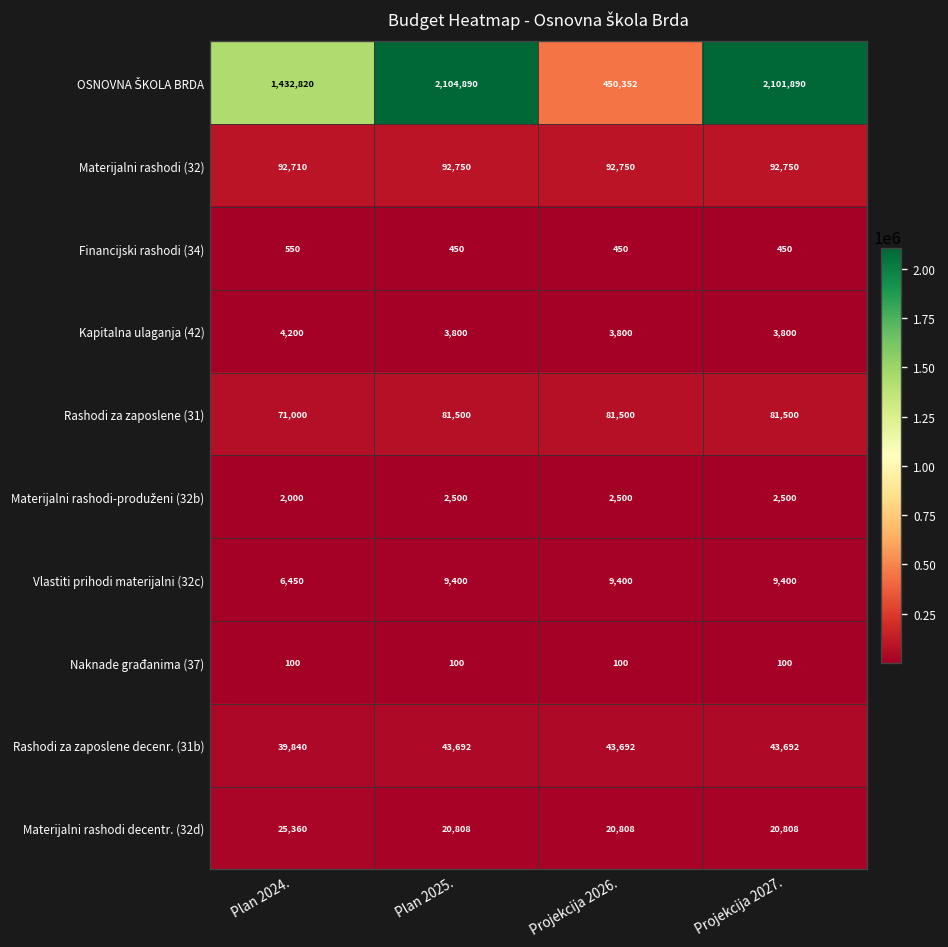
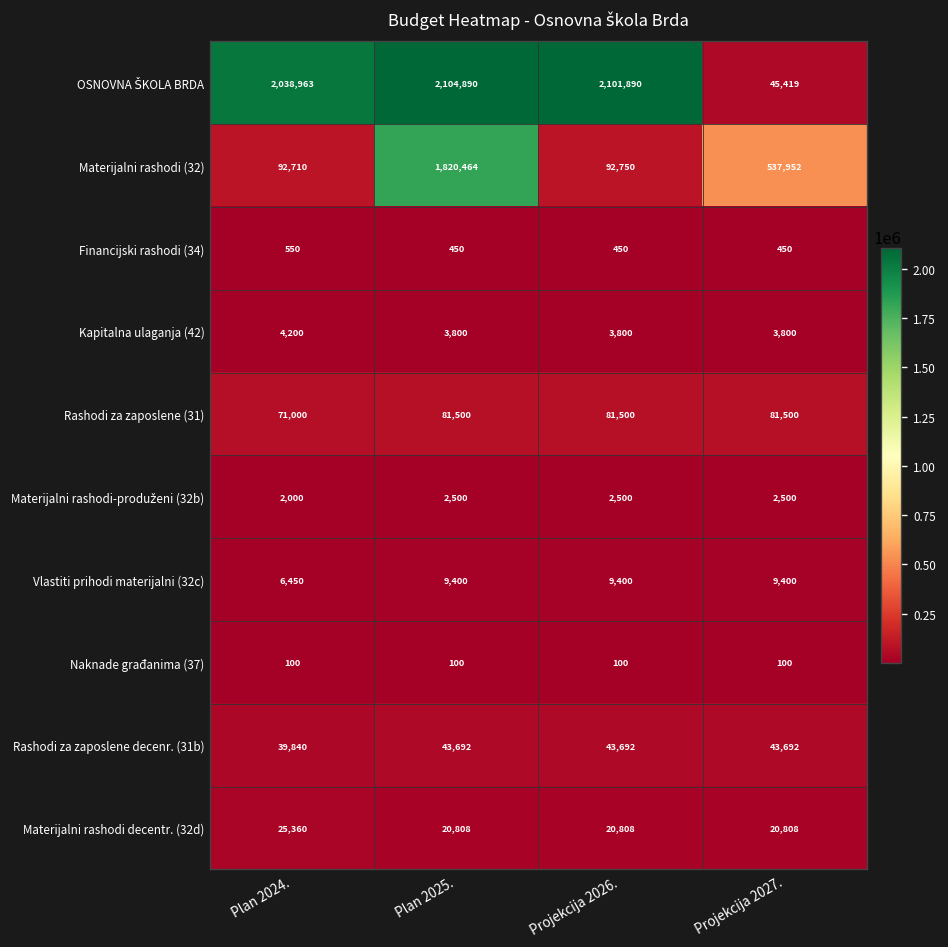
OSNOVNA ŠKOLA BRDA, Plan 2024.: 1,432,820 -> 2,038,963
OSNOVNA ŠKOLA BRDA, Projekcija 2026.: 450,352 -> 2,101,890
OSNOVNA ŠKOLA BRDA, Projekcija 2027.: 2,101,890 -> 45,419
Materijalni rashodi (32), Plan 2025.: 92,750 -> 1,820,464
Materijalni rashodi (32), Projekcija 2027.: 92,750 -> 537,952
